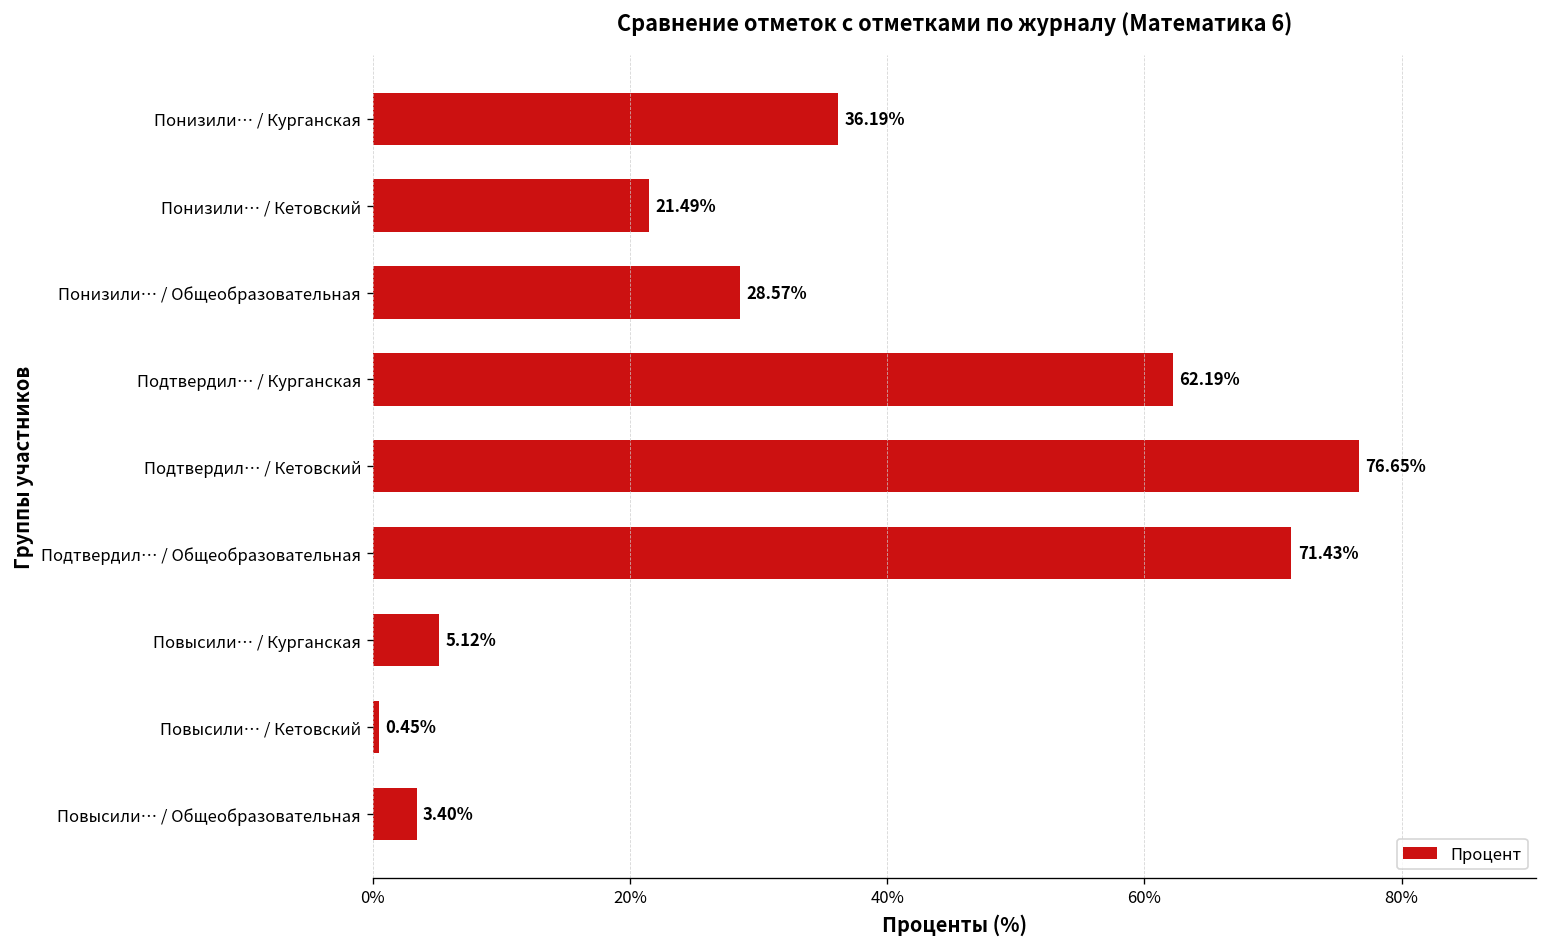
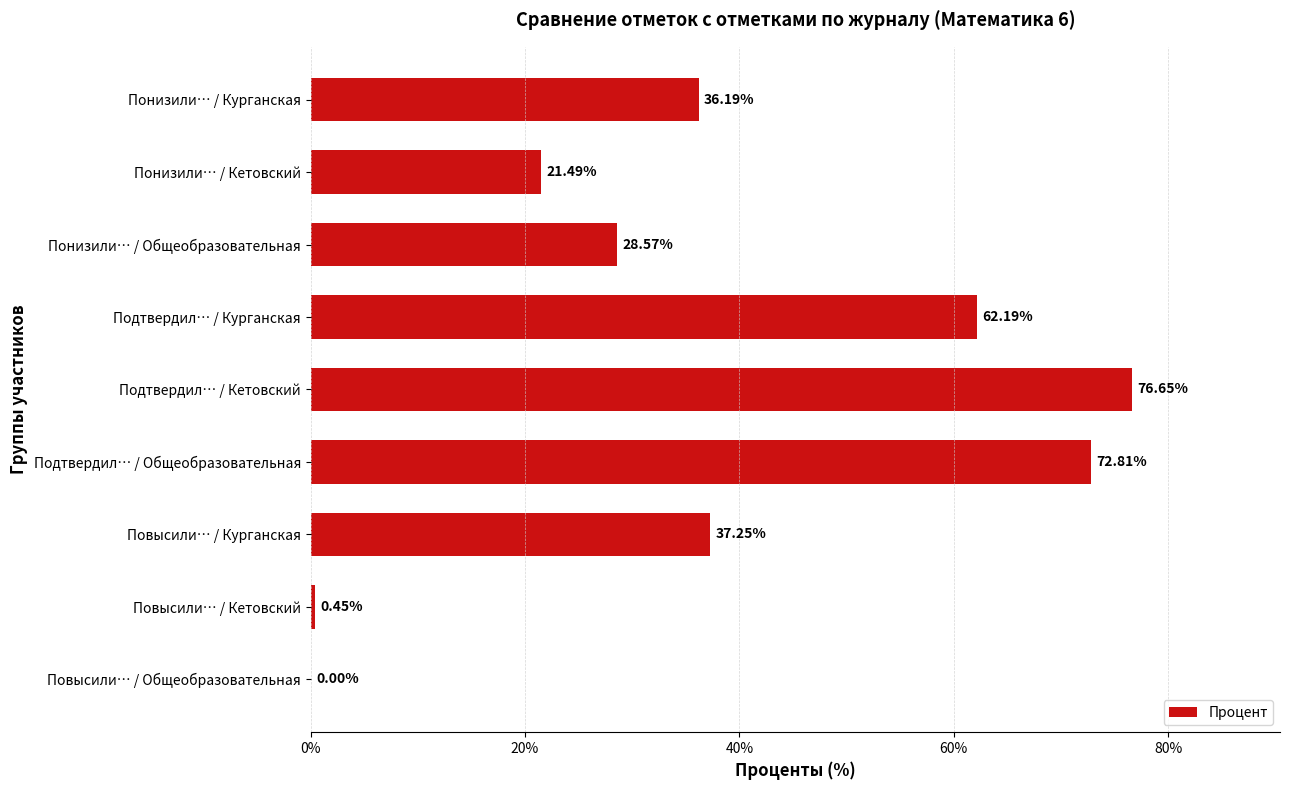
Подтвердил… / Общеобразовательная: 71.43% -> 72.81%
Повысили… / Курганская: 5.12% -> 37.25%
Повысили… / Общеобразовательная: 3.40% -> 0.00%
